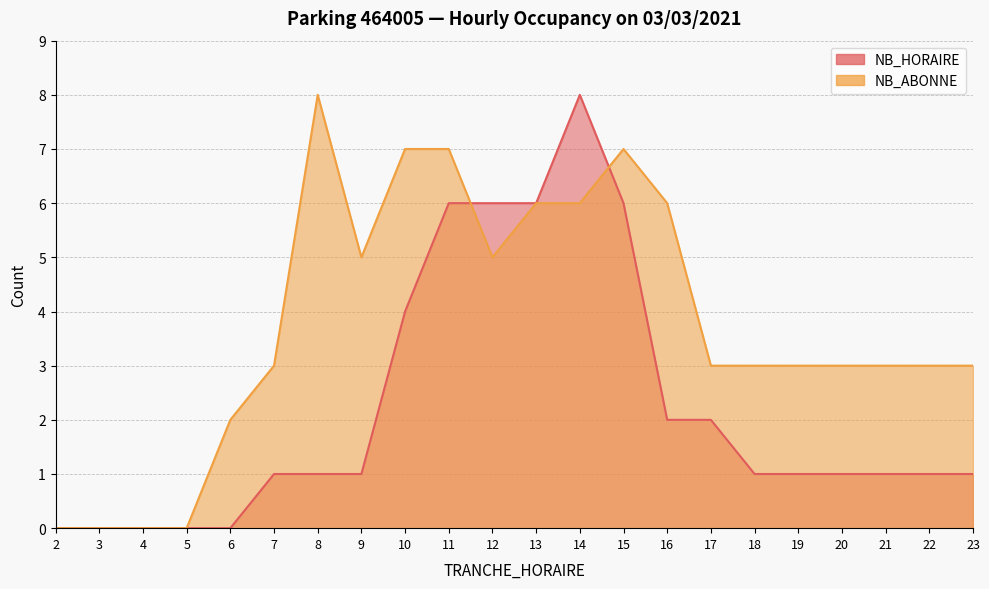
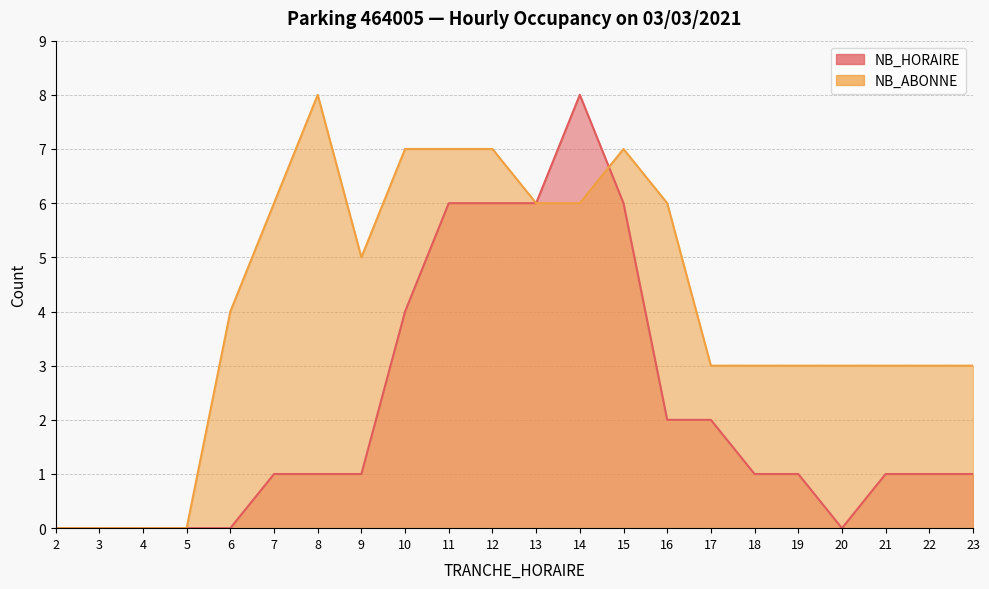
NB_ABONNE, 6: 2 -> 4
NB_ABONNE, 7: 3 -> 6
NB_ABONNE, 12: 5 -> 7
NB_HORAIRE, 20: 1 -> 0
